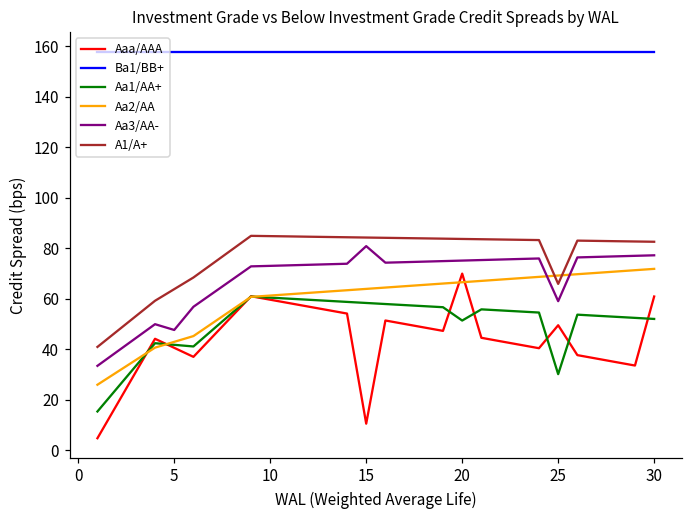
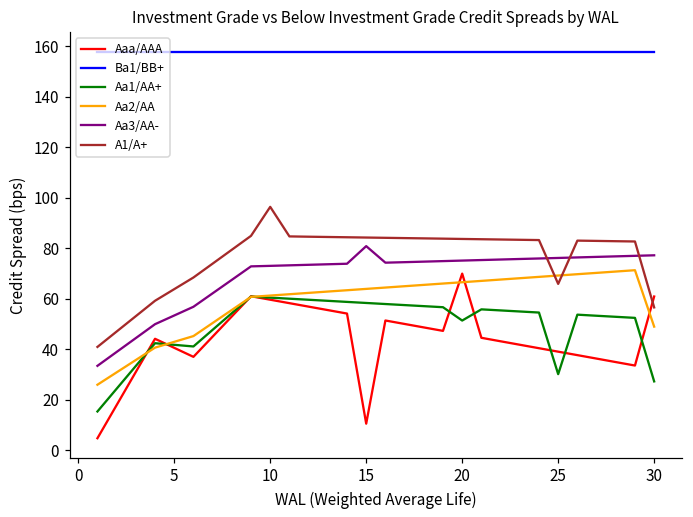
Aa3/AA-, 5: 48 -> 53
A1/A+, 10: 85 -> 96
Aaa/AAA, 25: 49 -> 39
Aa3/AA-, 25: 59 -> 76
Aa1/AA+, 30: 52 -> 27
Aa2/AA, 30: 72 -> 49
A1/A+, 30: 83 -> 57
